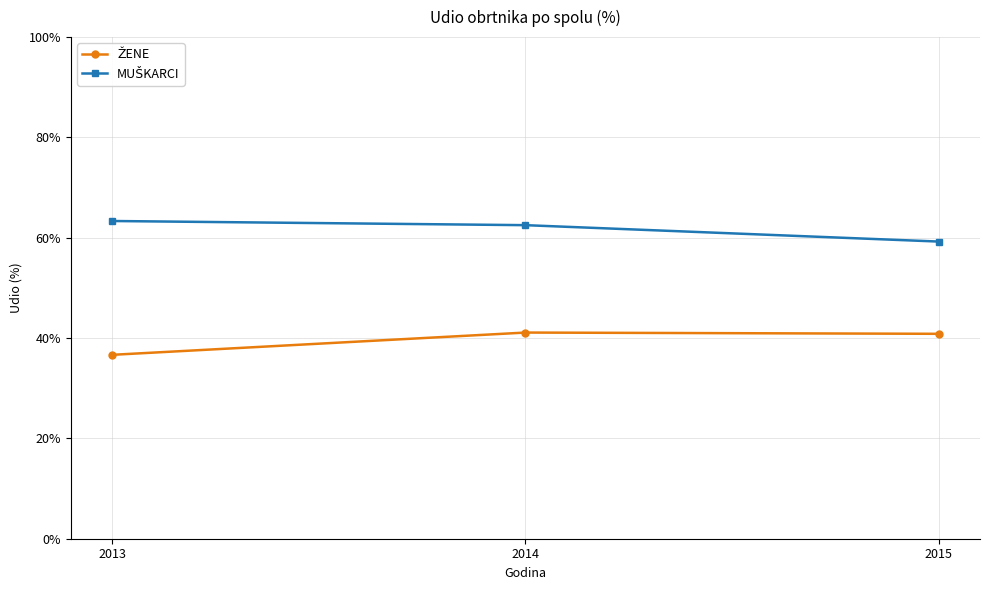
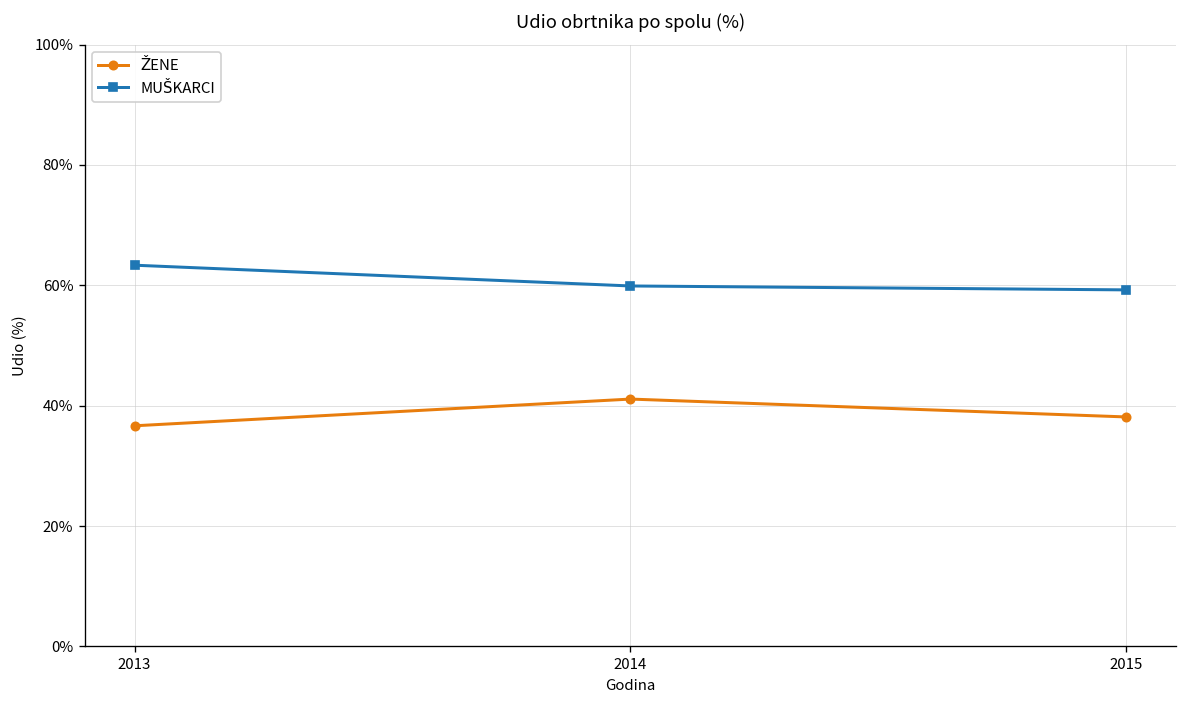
MUŠKARCI, 2014: 63% -> 60%
ŽENE, 2015: 41% -> 38%
